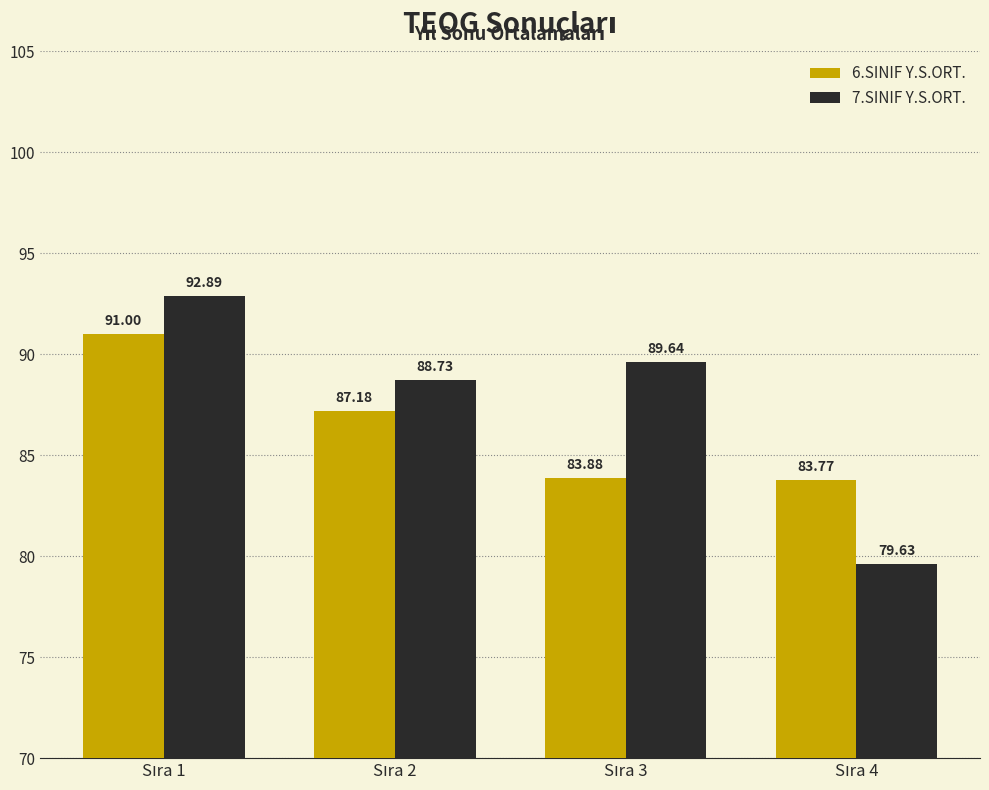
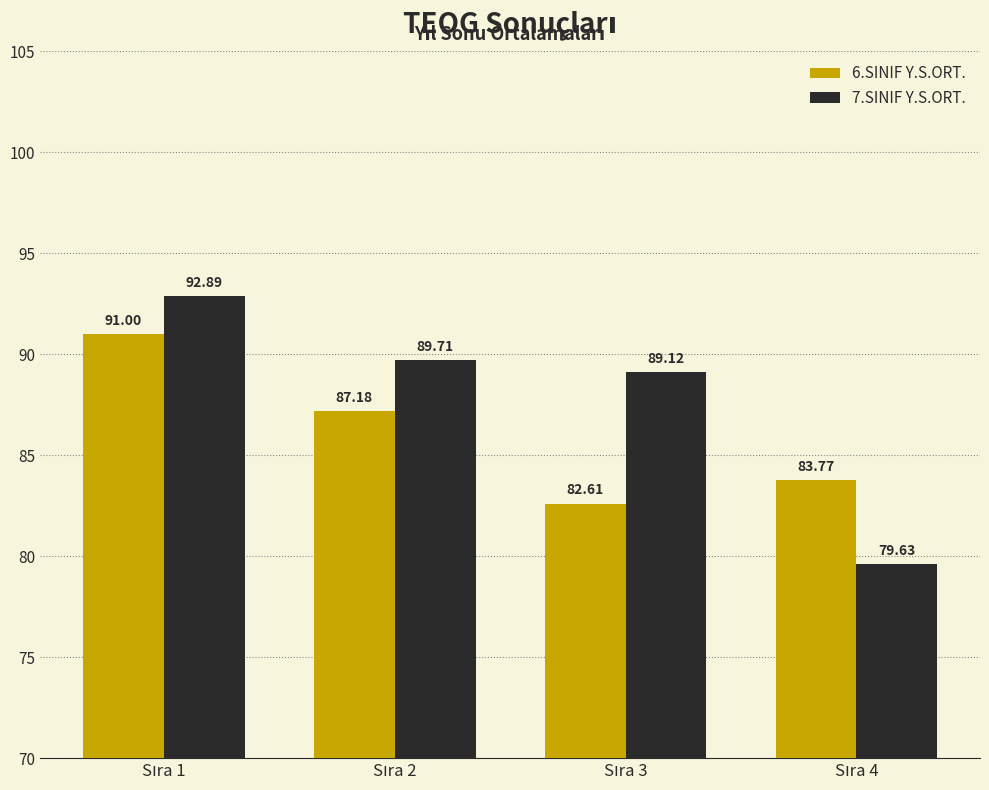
7.SINIF Y.S.ORT., Sıra 2: 88.73 -> 89.71
6.SINIF Y.S.ORT., Sıra 3: 83.88 -> 82.61
7.SINIF Y.S.ORT., Sıra 3: 89.64 -> 89.12
